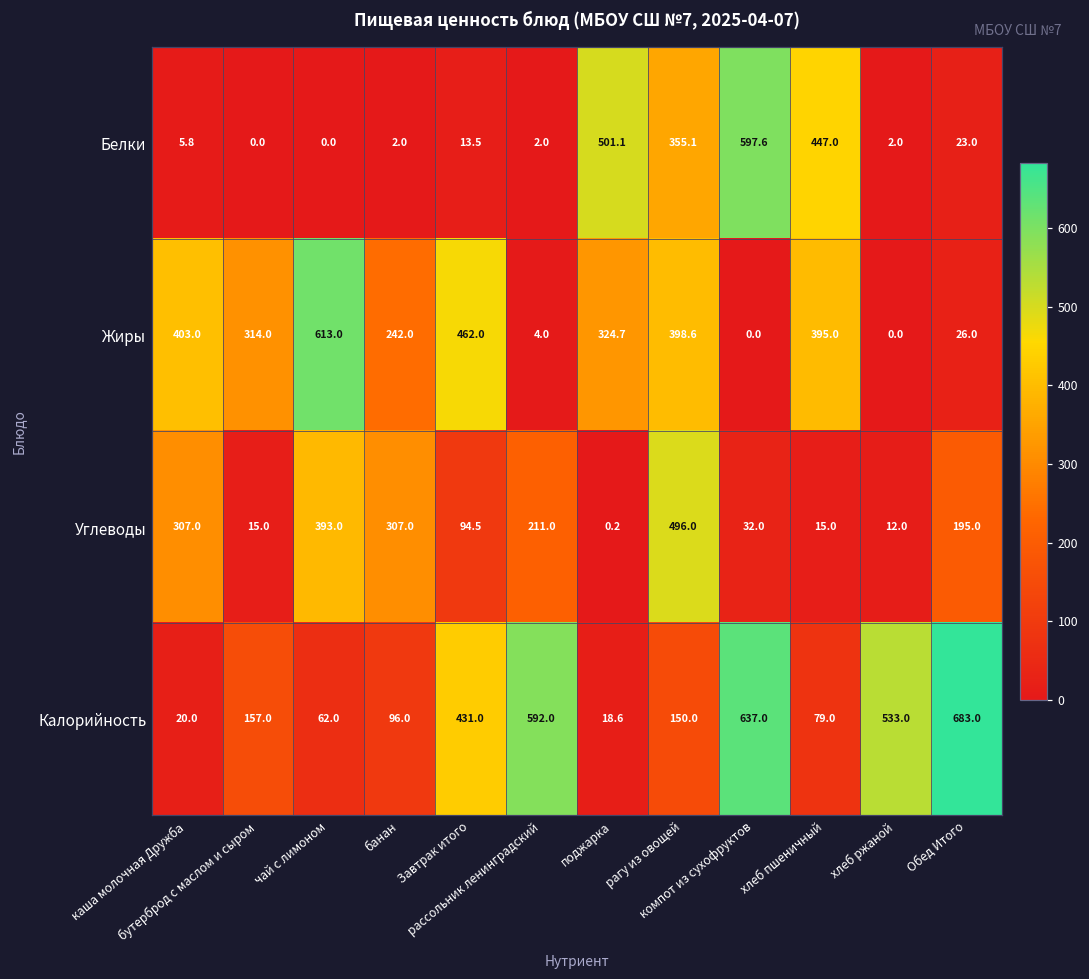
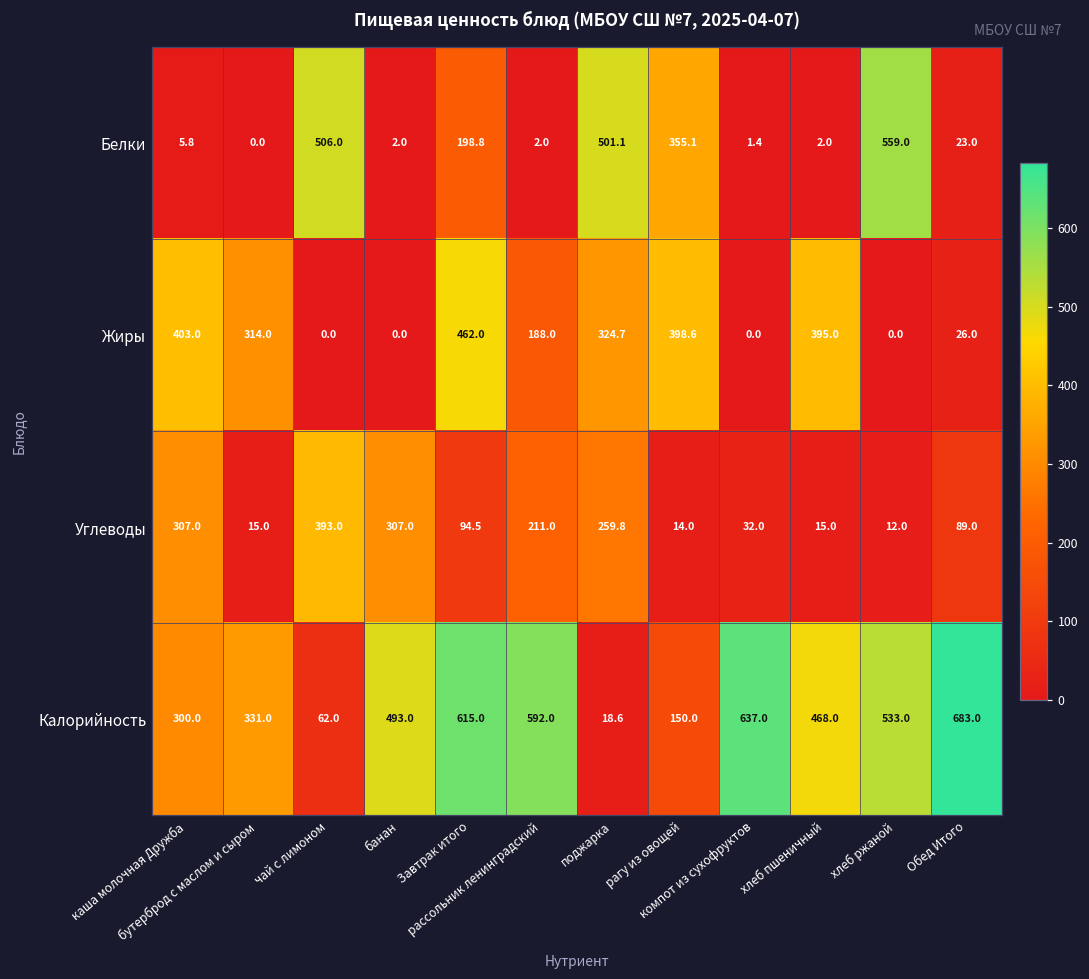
Белки, чай с лимоном: 0.0 -> 506.0
Белки, Завтрак итого: 13.5 -> 198.8
Белки, компот из сухофруктов: 597.6 -> 1.4
Белки, хлеб пшеничный: 447.0 -> 2.0
Белки, хлеб ржаной: 2.0 -> 559.0
Жиры, чай с лимоном: 613.0 -> 0.0
Жиры, банан: 242.0 -> 0.0
Жиры, рассольник ленинградский: 4.0 -> 188.0
Углеводы, поджарка: 0.2 -> 259.8
Углеводы, рагу из овощей: 496.0 -> 14.0
Углеводы, Обед Итого: 195.0 -> 89.0
Калорийность, каша молочная Дружба: 20.0 -> 300.0
Калорийность, бутерброд с маслом и сыром: 157.0 -> 331.0
Калорийность, банан: 96.0 -> 493.0
Калорийность, Завтрак итого: 431.0 -> 615.0
Калорийность, хлеб пшеничный: 79.0 -> 468.0
